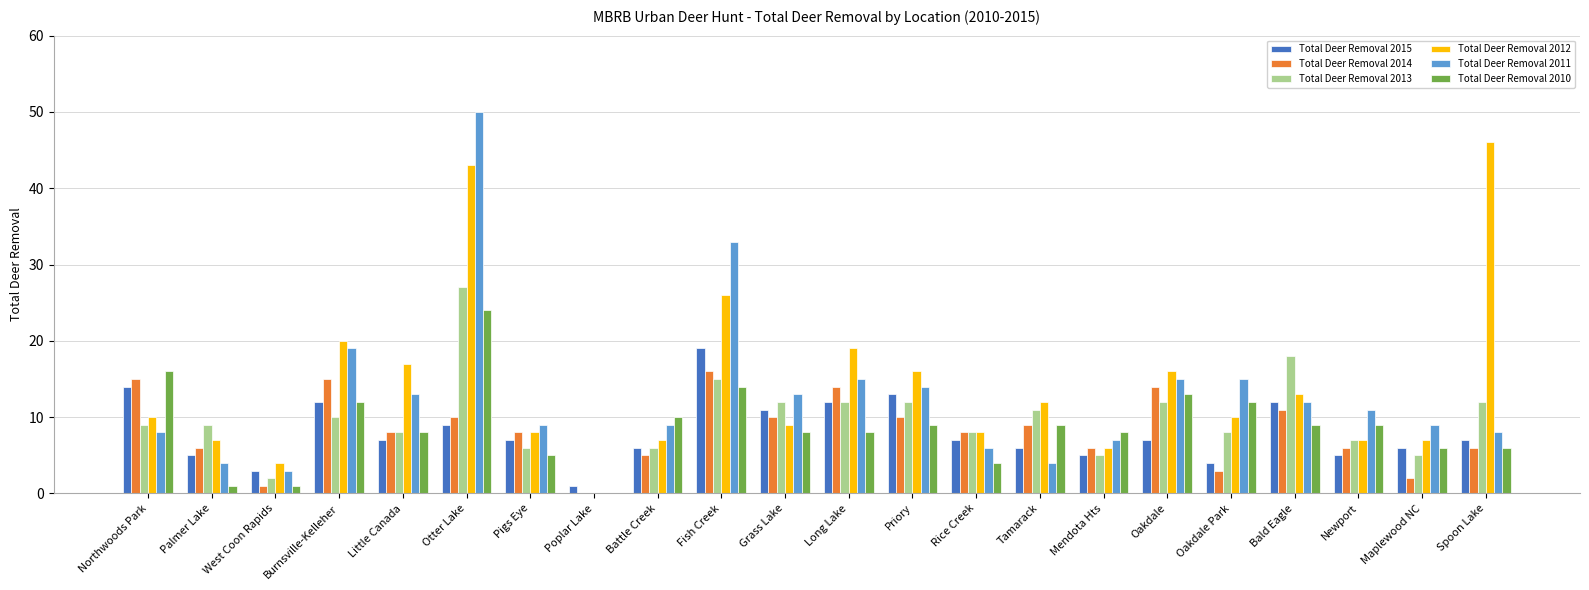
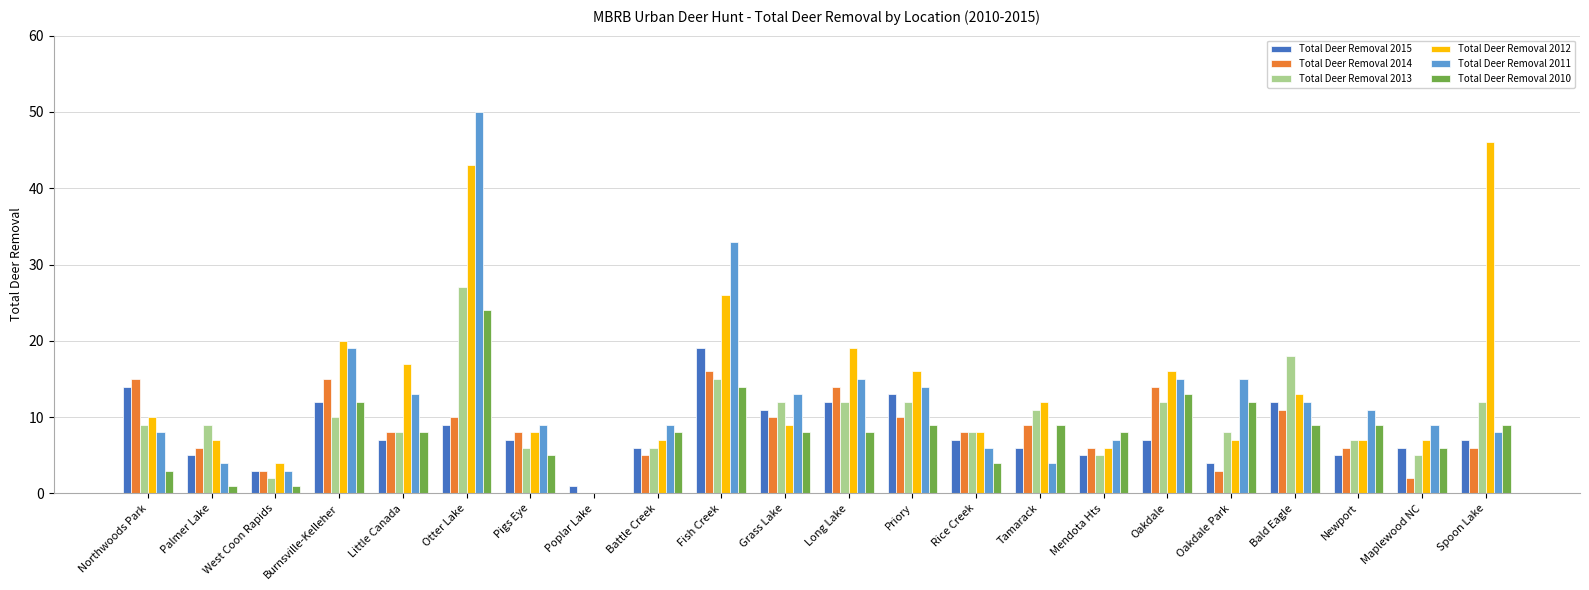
Total Deer Removal 2010, Northwoods Park: 16 -> 3
Total Deer Removal 2014, West Coon Rapids: 1 -> 3
Total Deer Removal 2010, Battle Creek: 10 -> 8
Total Deer Removal 2012, Oakdale Park: 10 -> 7
Total Deer Removal 2010, Spoon Lake: 6 -> 9
